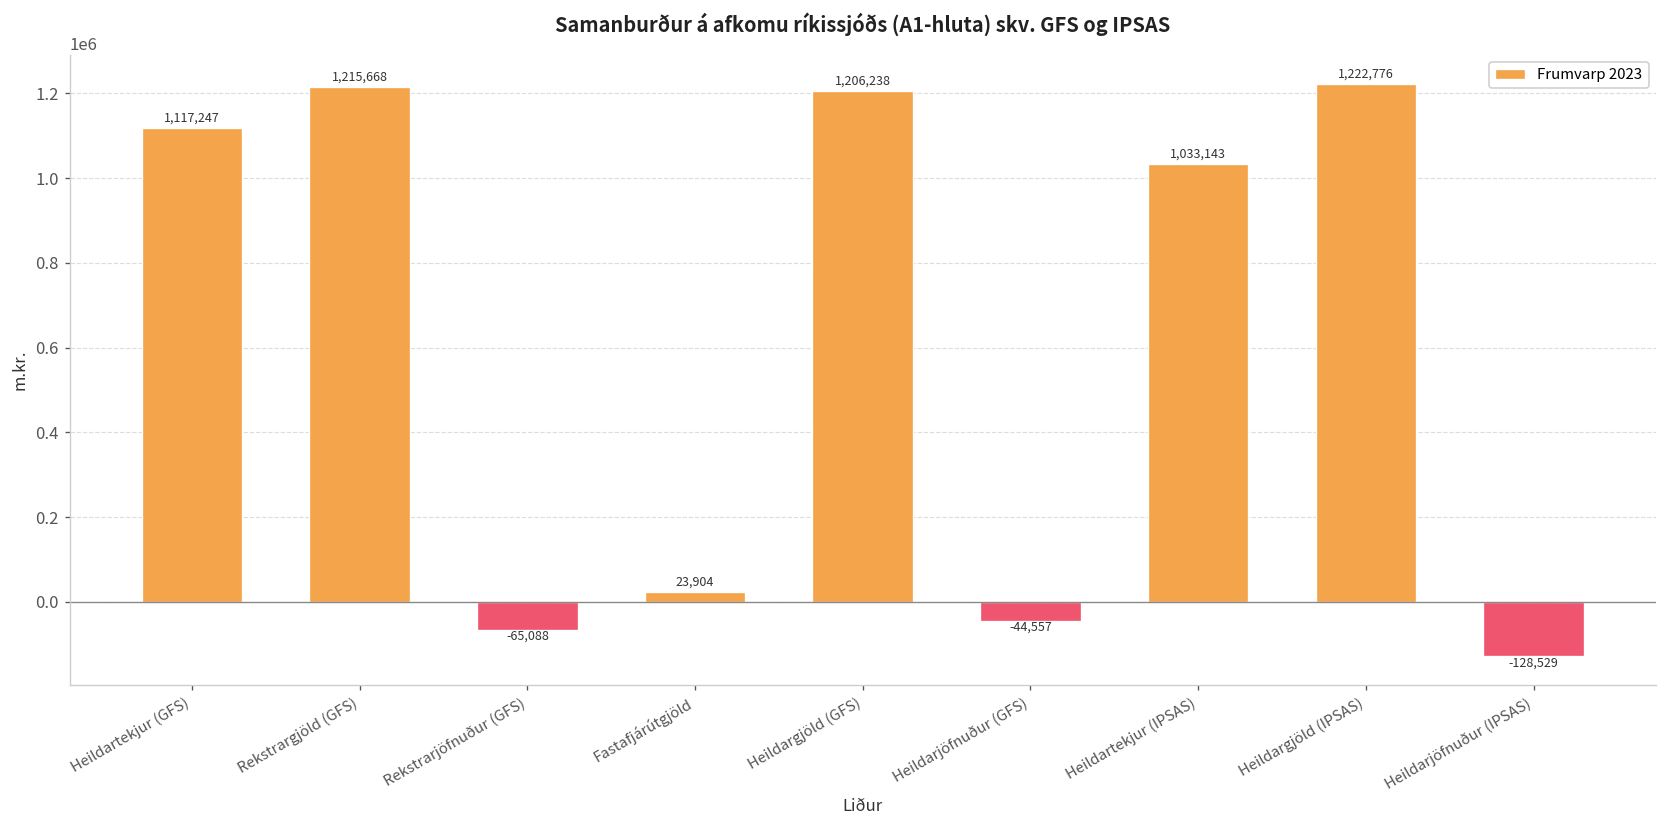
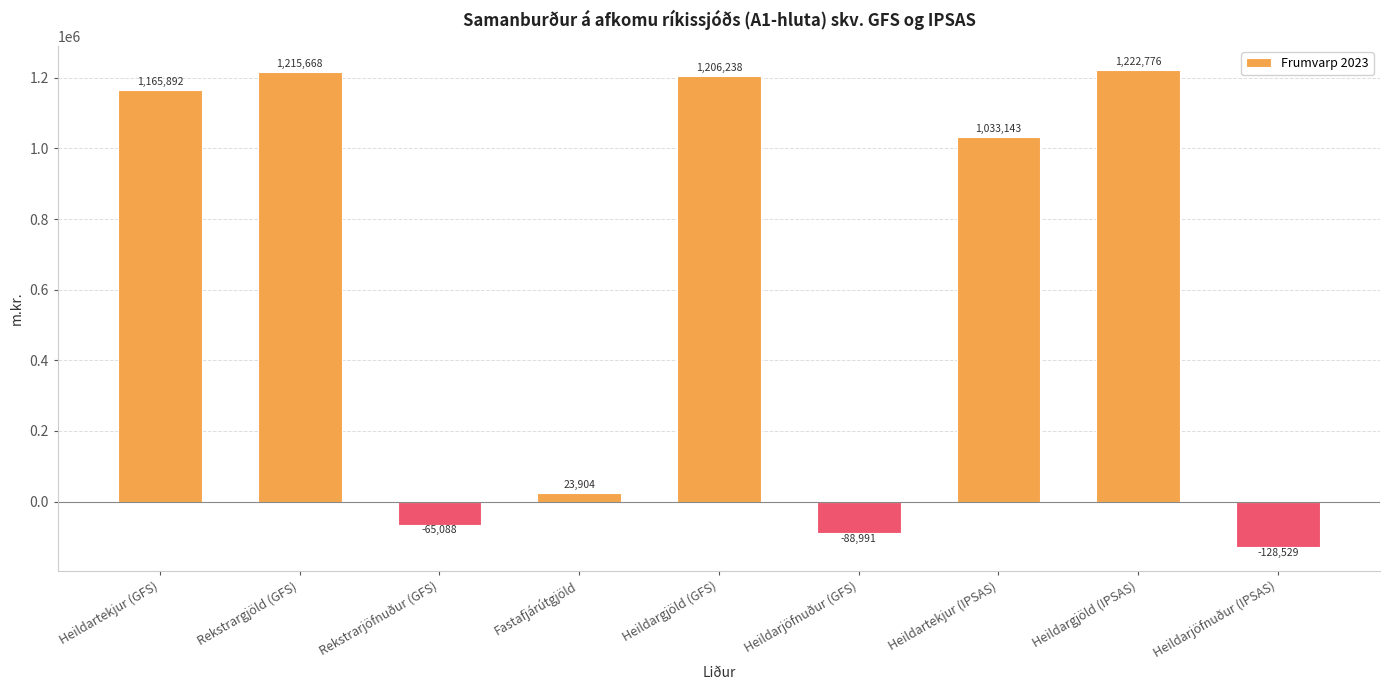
Heildartekjur (GFS): 1,117,247 -> 1,165,892
Heildarjöfnuður (GFS): -44,557 -> -88,991
